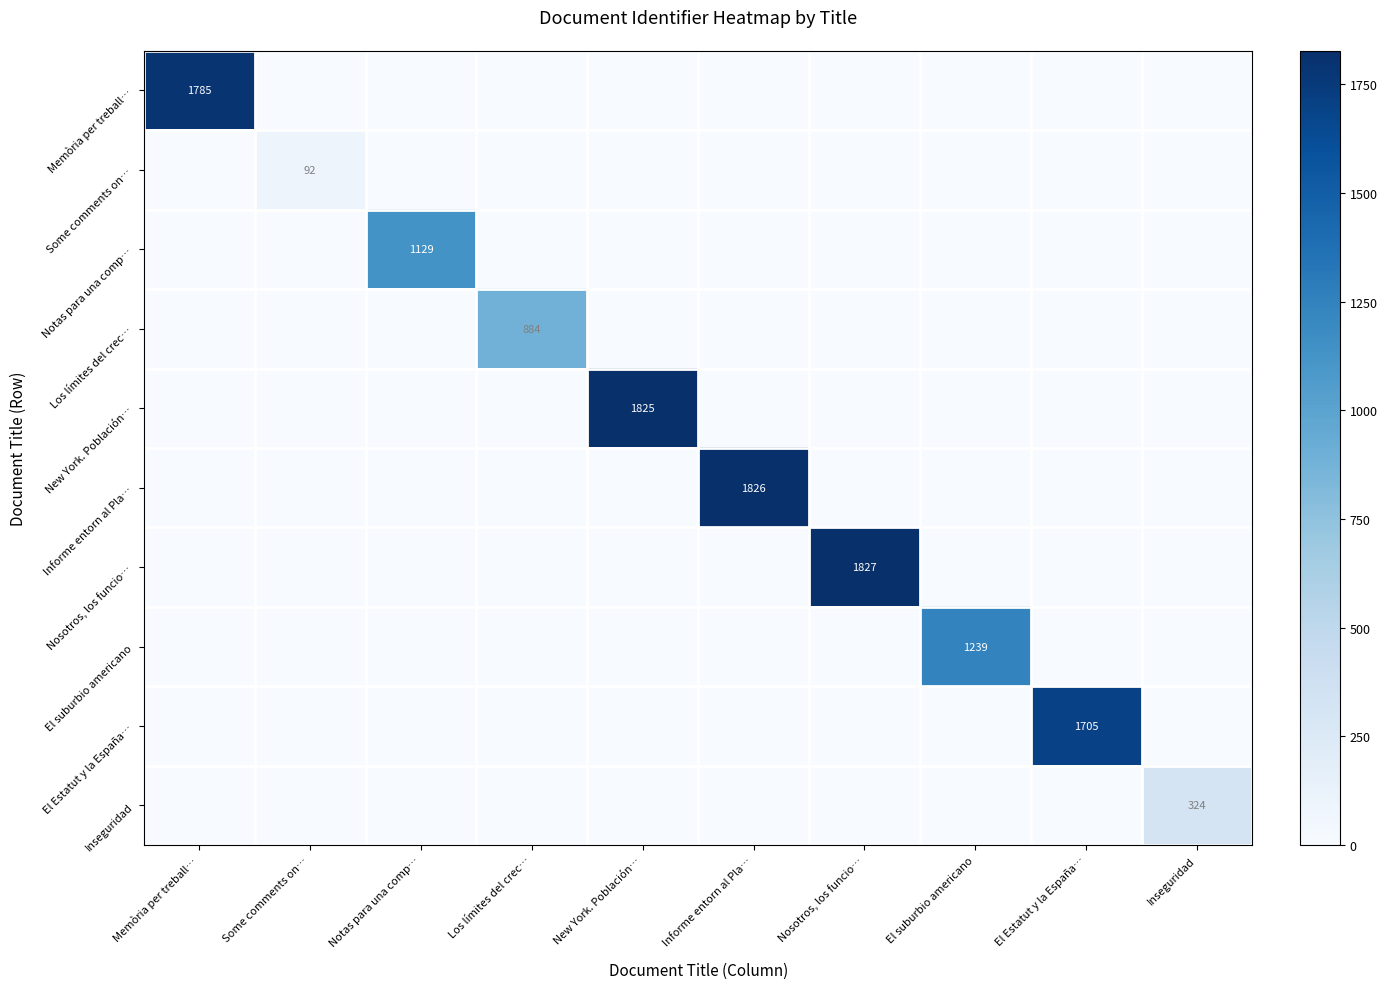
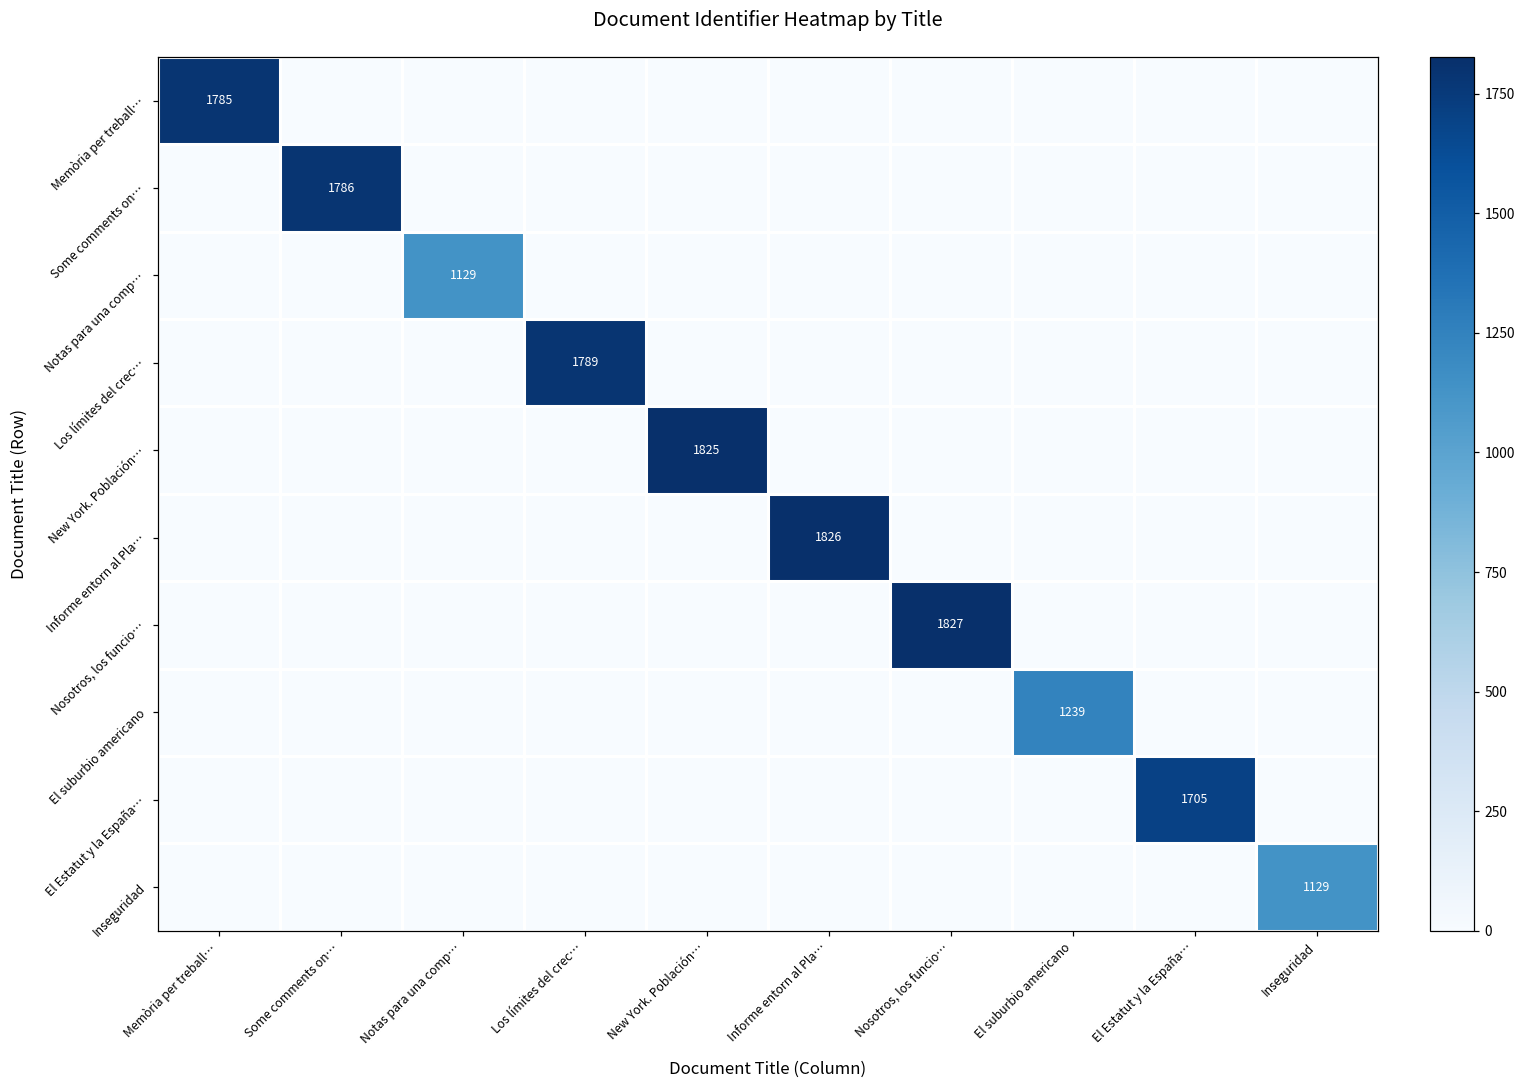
Some comments on…, Some comments on…: 92 -> 1786
Los límites del crec…, Los límites del crec…: 884 -> 1789
Inseguridad, Inseguridad: 324 -> 1129
